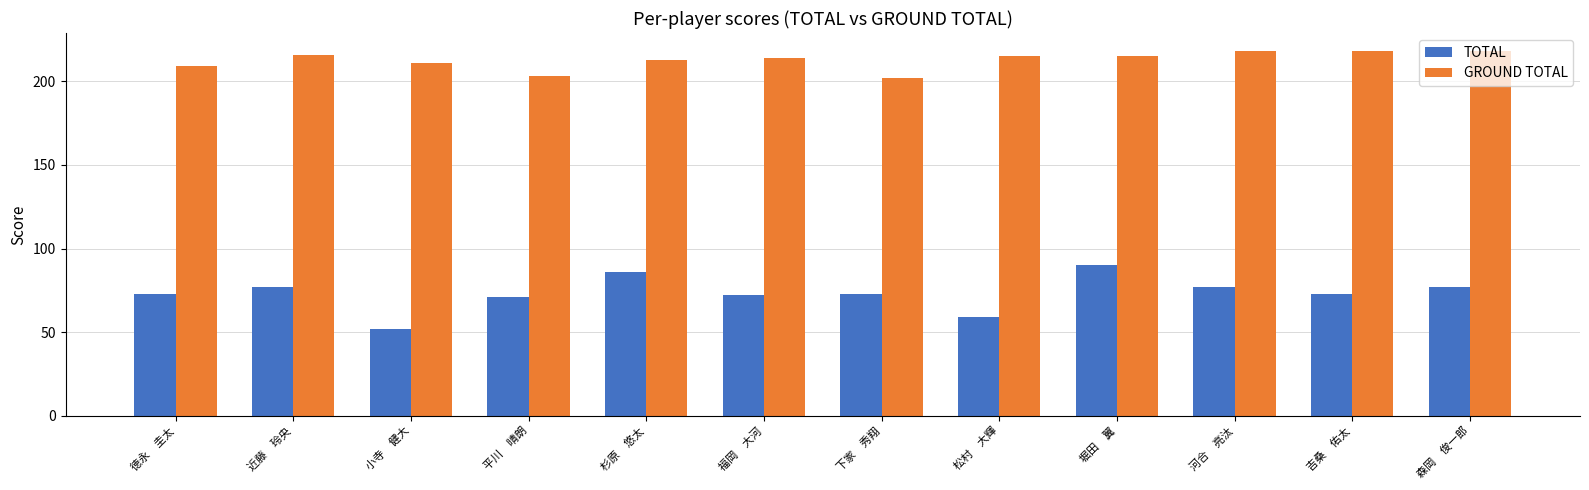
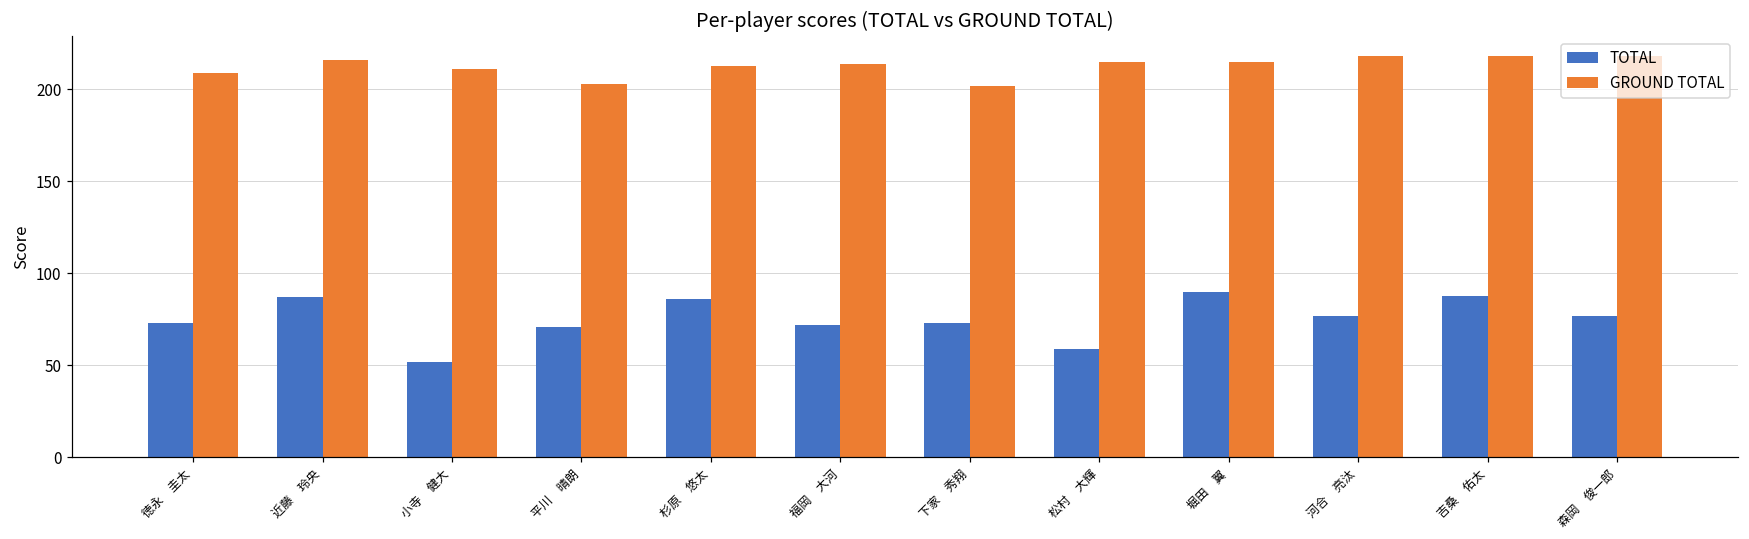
TOTAL, 近藤 玲央: 77 -> 87
TOTAL, 吉桑 佑太: 73 -> 88
